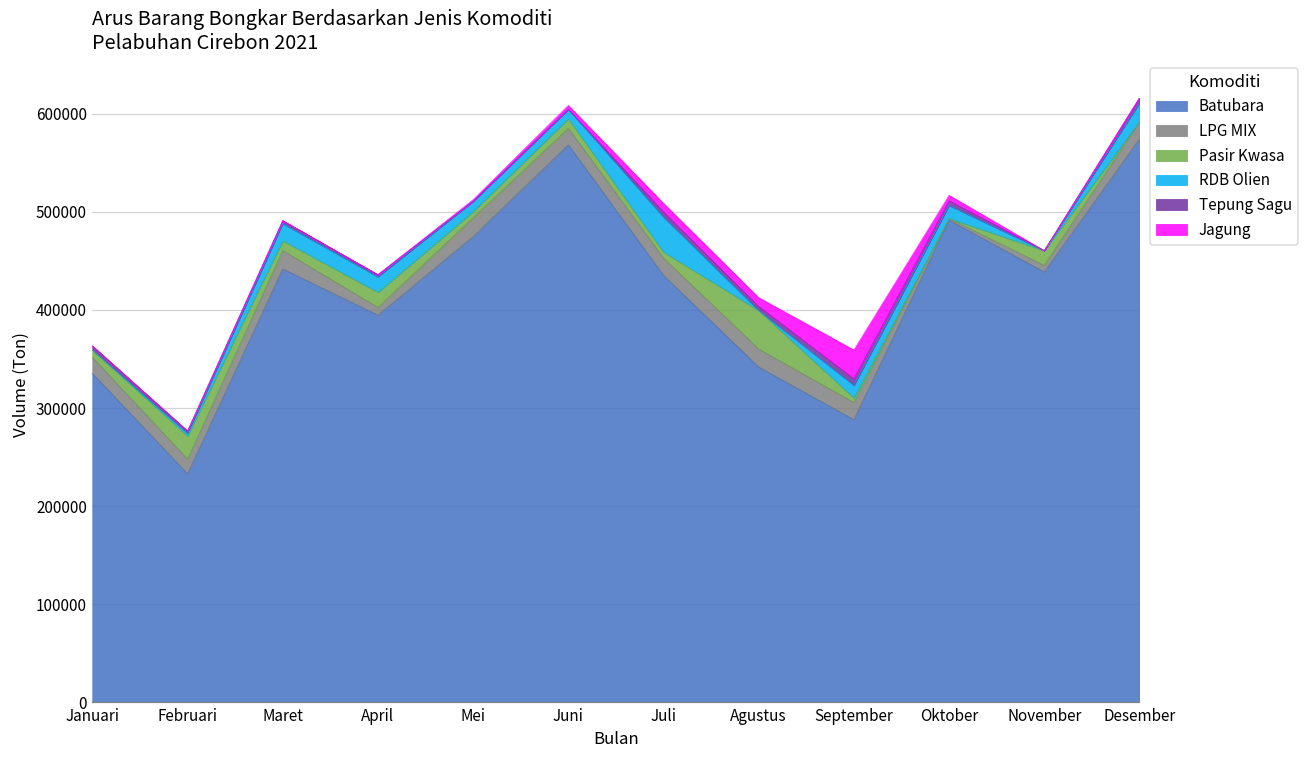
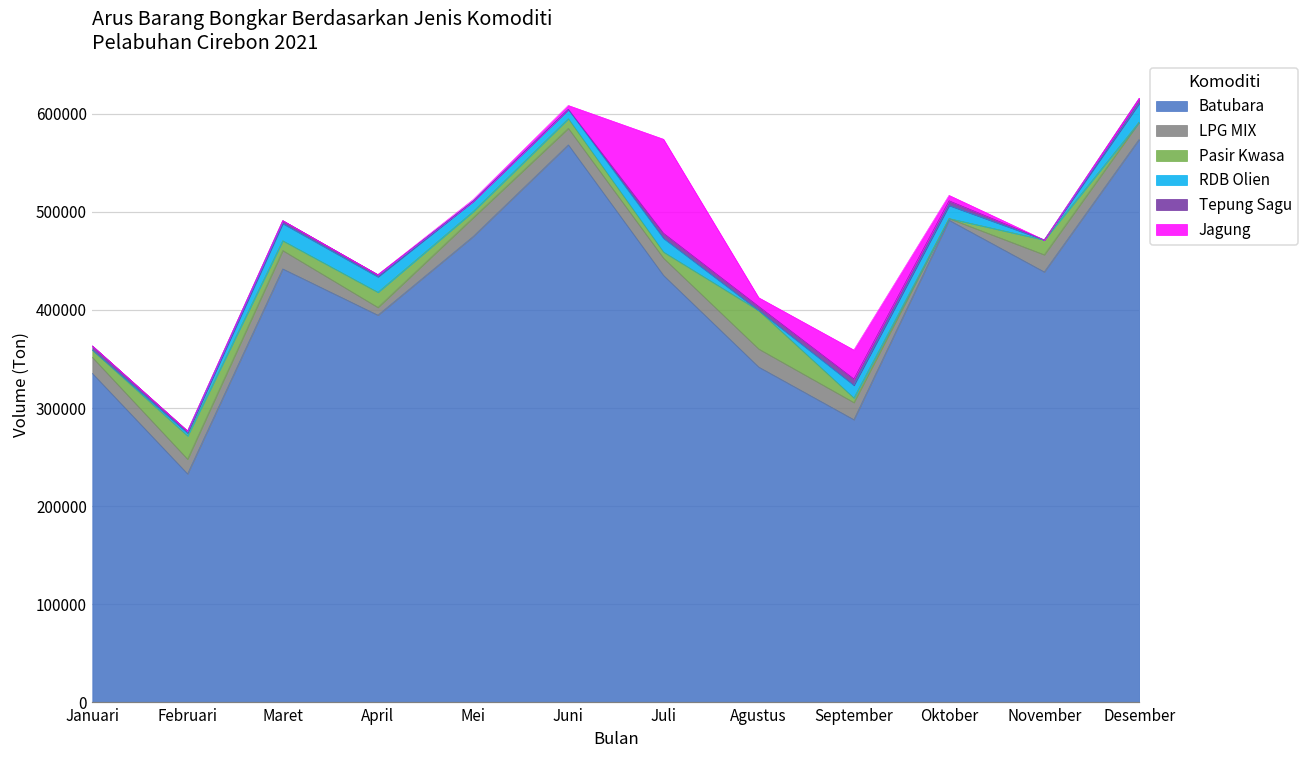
RDB Olien, Juli: 40000 -> 10000
Jagung, Juli: 10000 -> 100000
LPG MIX, November: 10000 -> 20000
